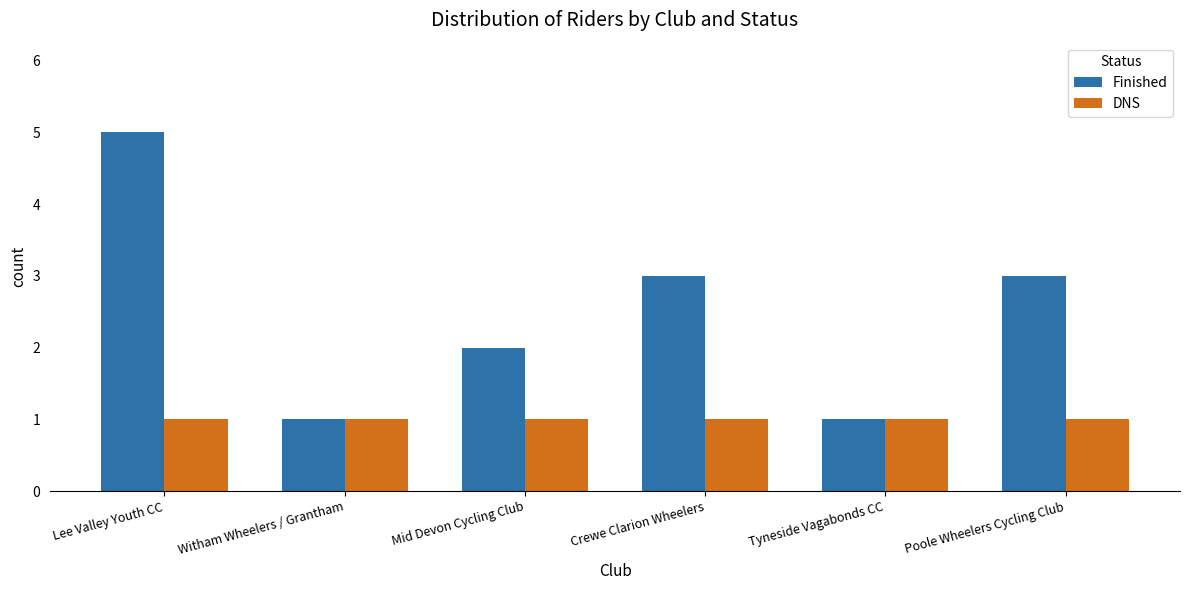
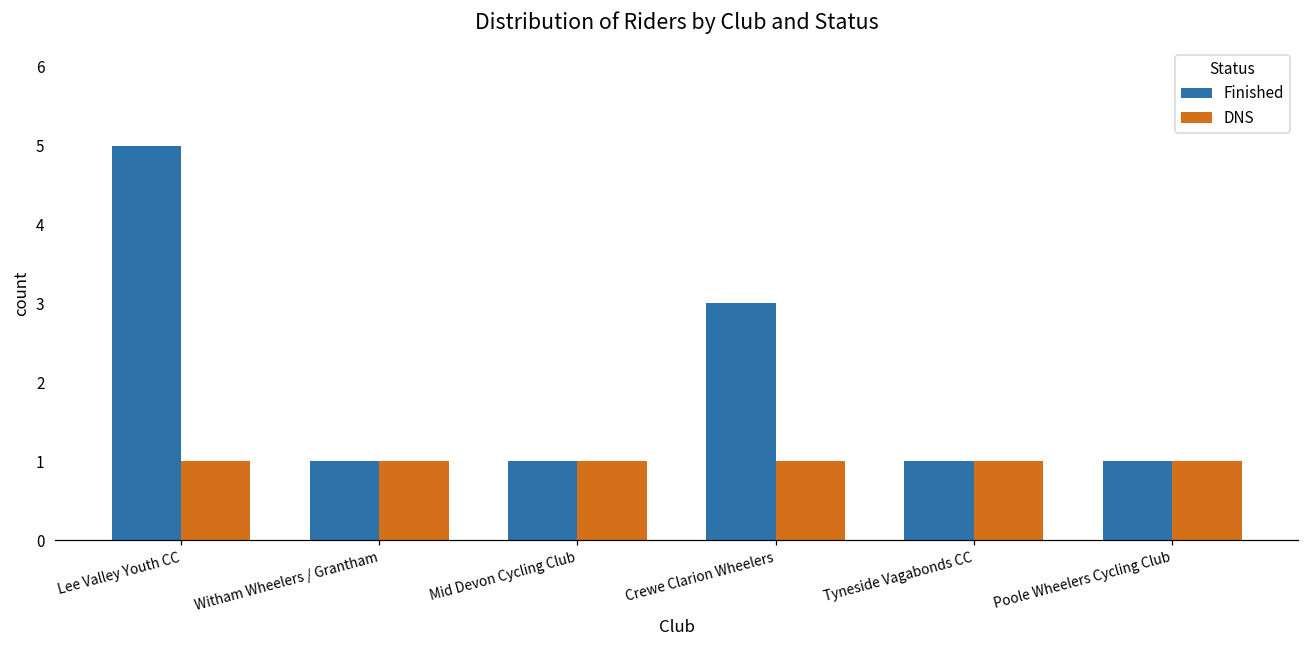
Finished, Mid Devon Cycling Club: 2 -> 1
Finished, Poole Wheelers Cycling Club: 3 -> 1
